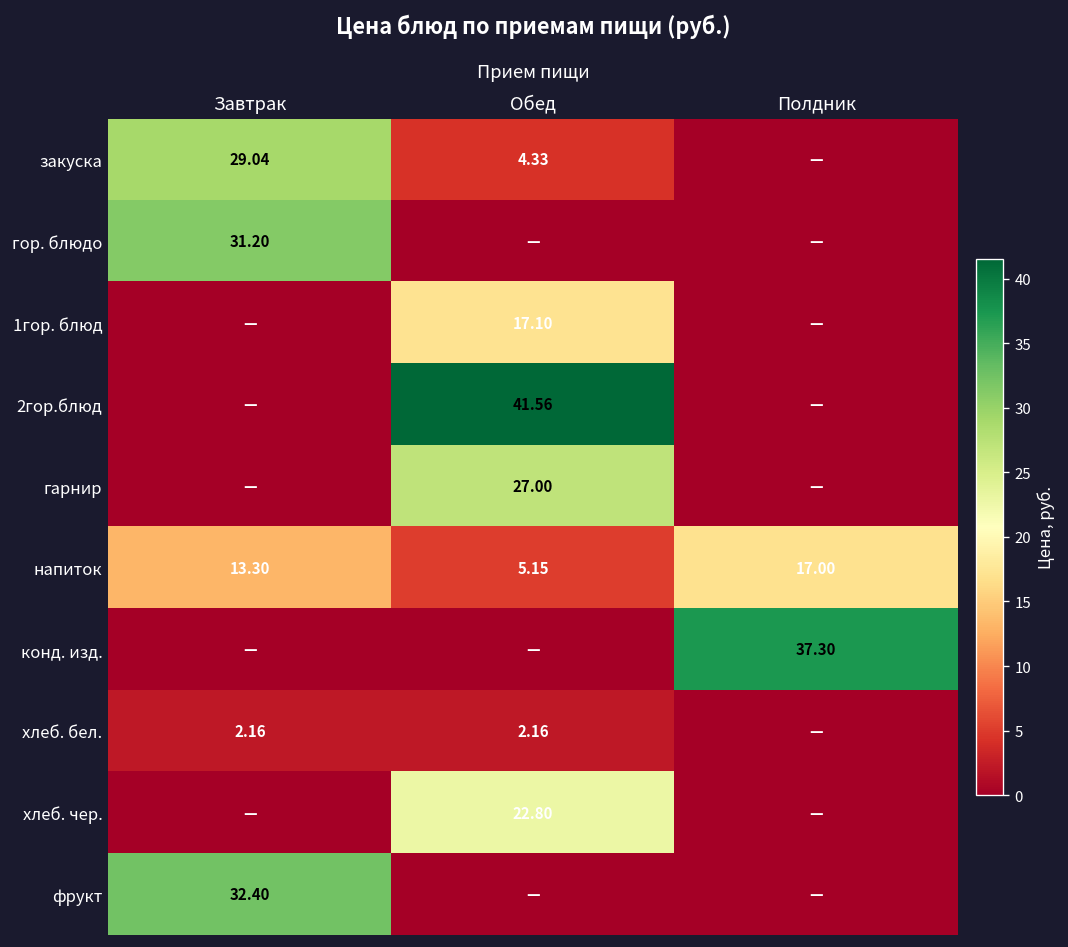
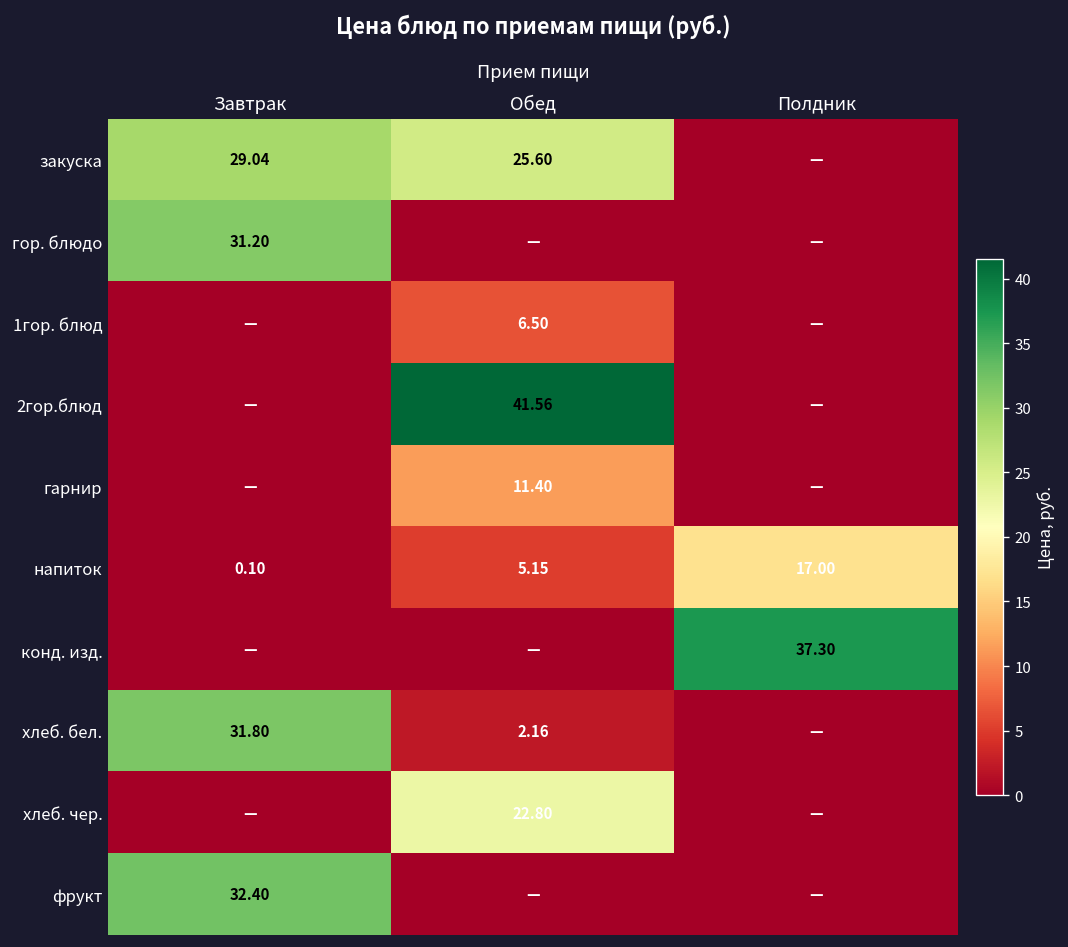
закуска, Обед: 4.33 -> 25.60
1гор. блюд, Обед: 17.10 -> 6.50
гарнир, Обед: 27.00 -> 11.40
напиток, Завтрак: 13.30 -> 0.10
хлеб. бел., Завтрак: 2.16 -> 31.80
